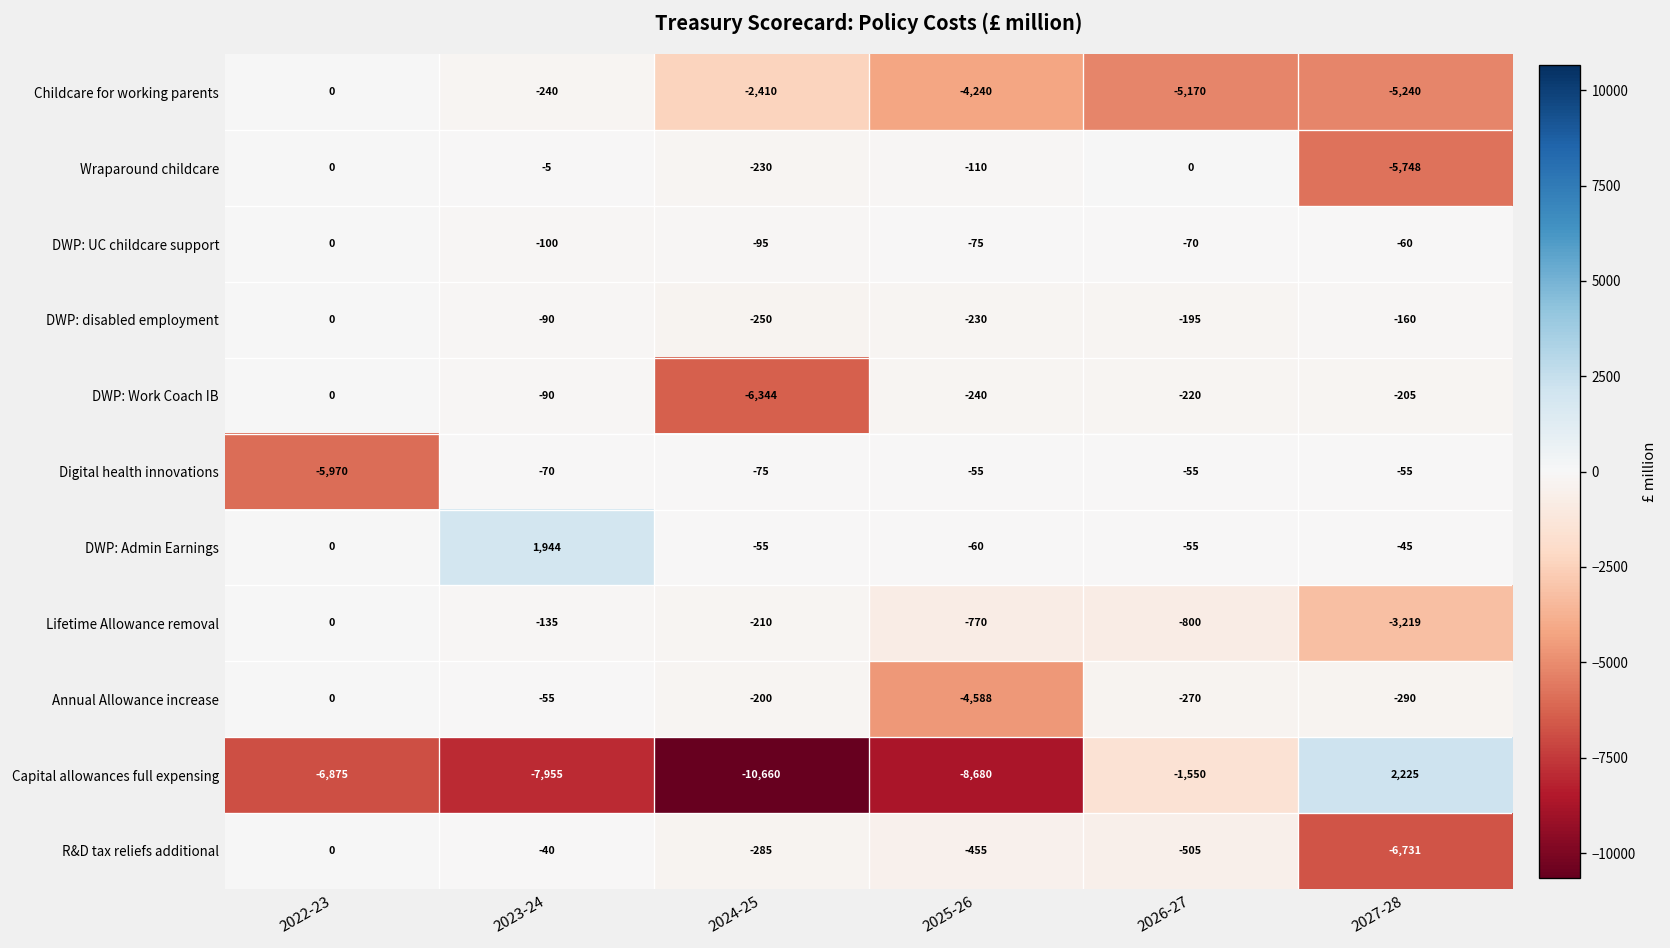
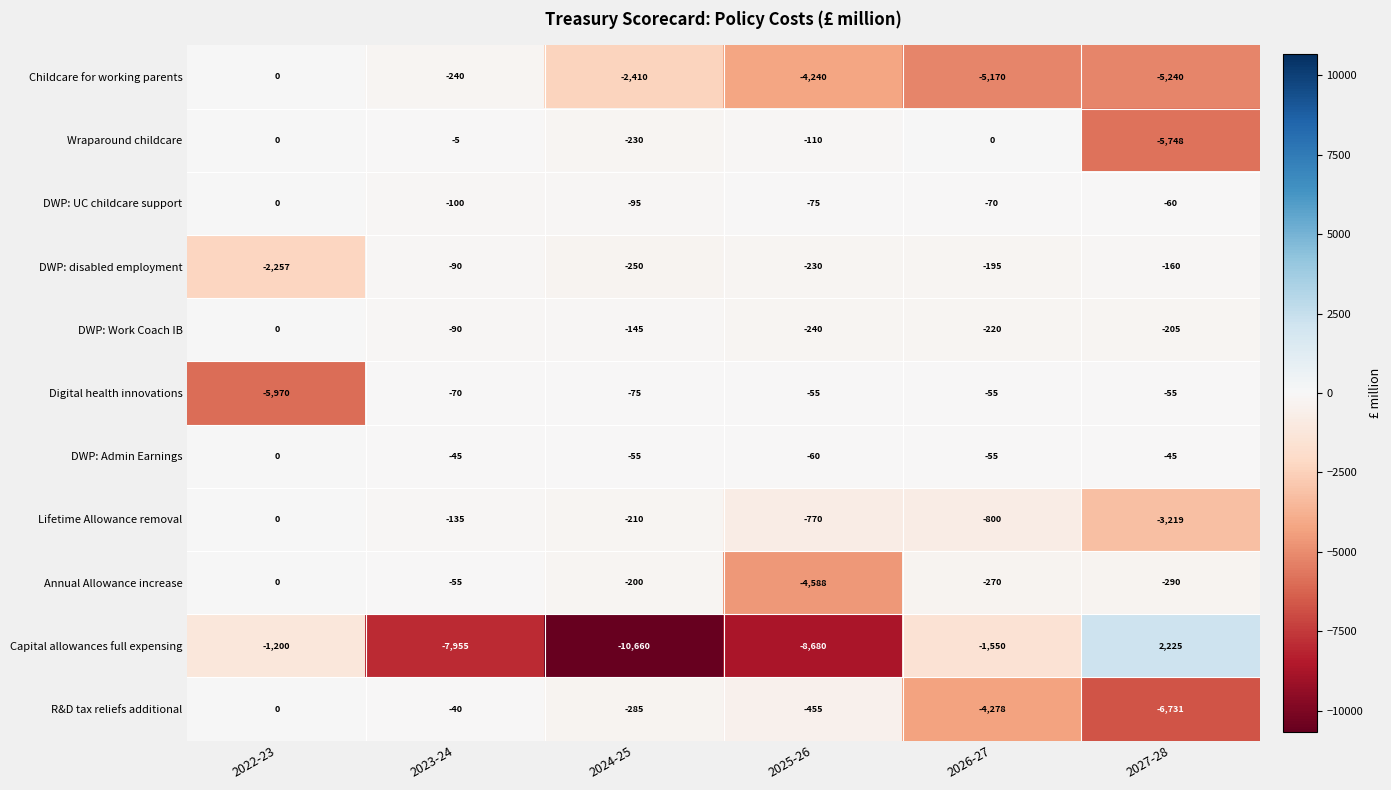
DWP: disabled employment, 2022-23: 0 -> -2,257
DWP: Work Coach IB, 2024-25: -6,344 -> -145
DWP: Admin Earnings, 2023-24: 1,944 -> -45
Capital allowances full expensing, 2022-23: -6,875 -> -1,200
R&D tax reliefs additional, 2026-27: -505 -> -4,278
